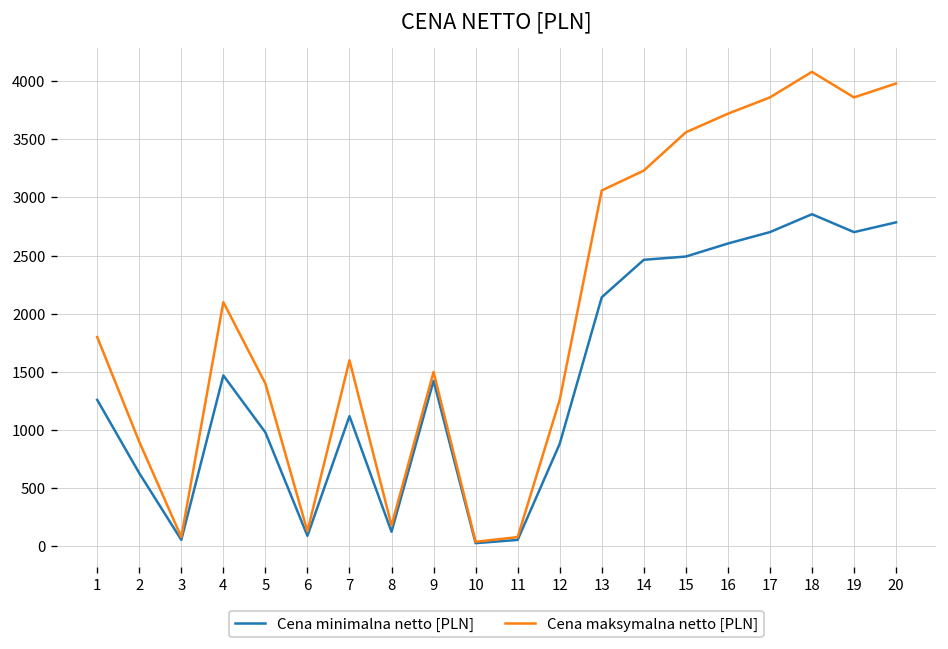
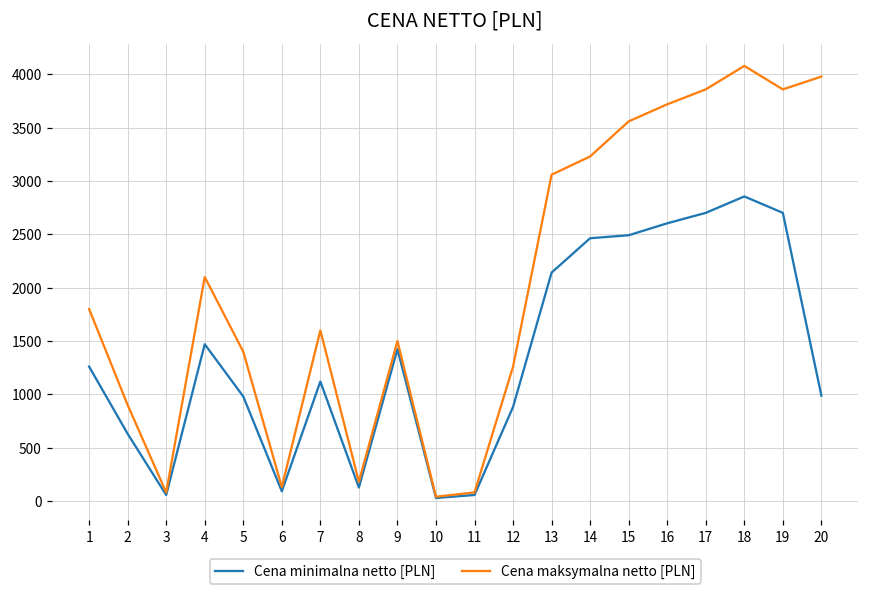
Cena minimalna netto [PLN], 20: 2800 -> 1000
